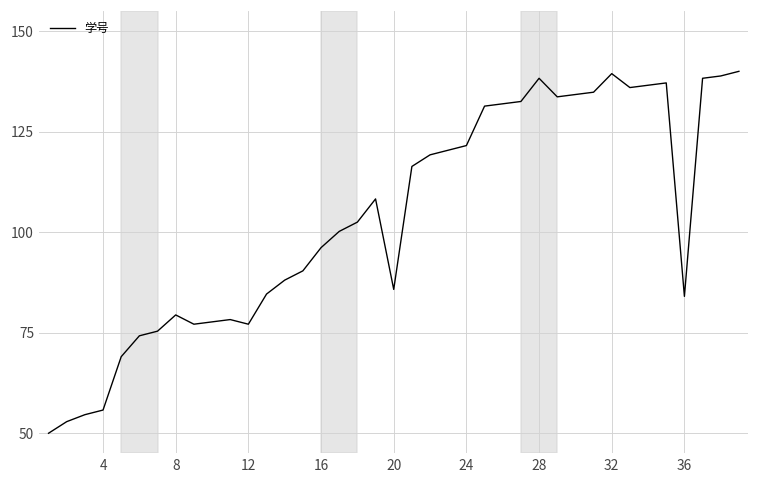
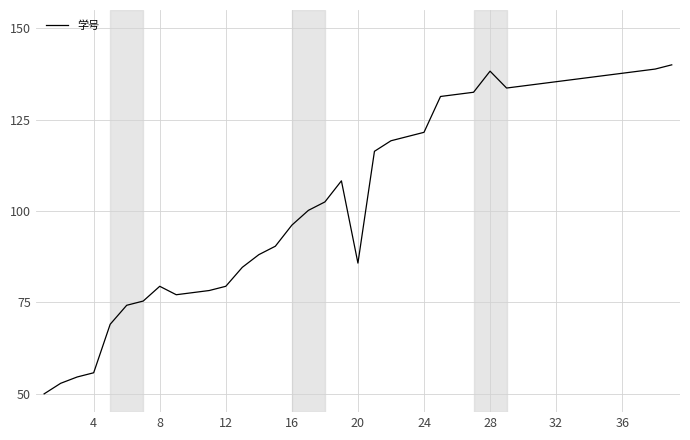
12: 77 -> 79
32: 139 -> 135
36: 84 -> 138
